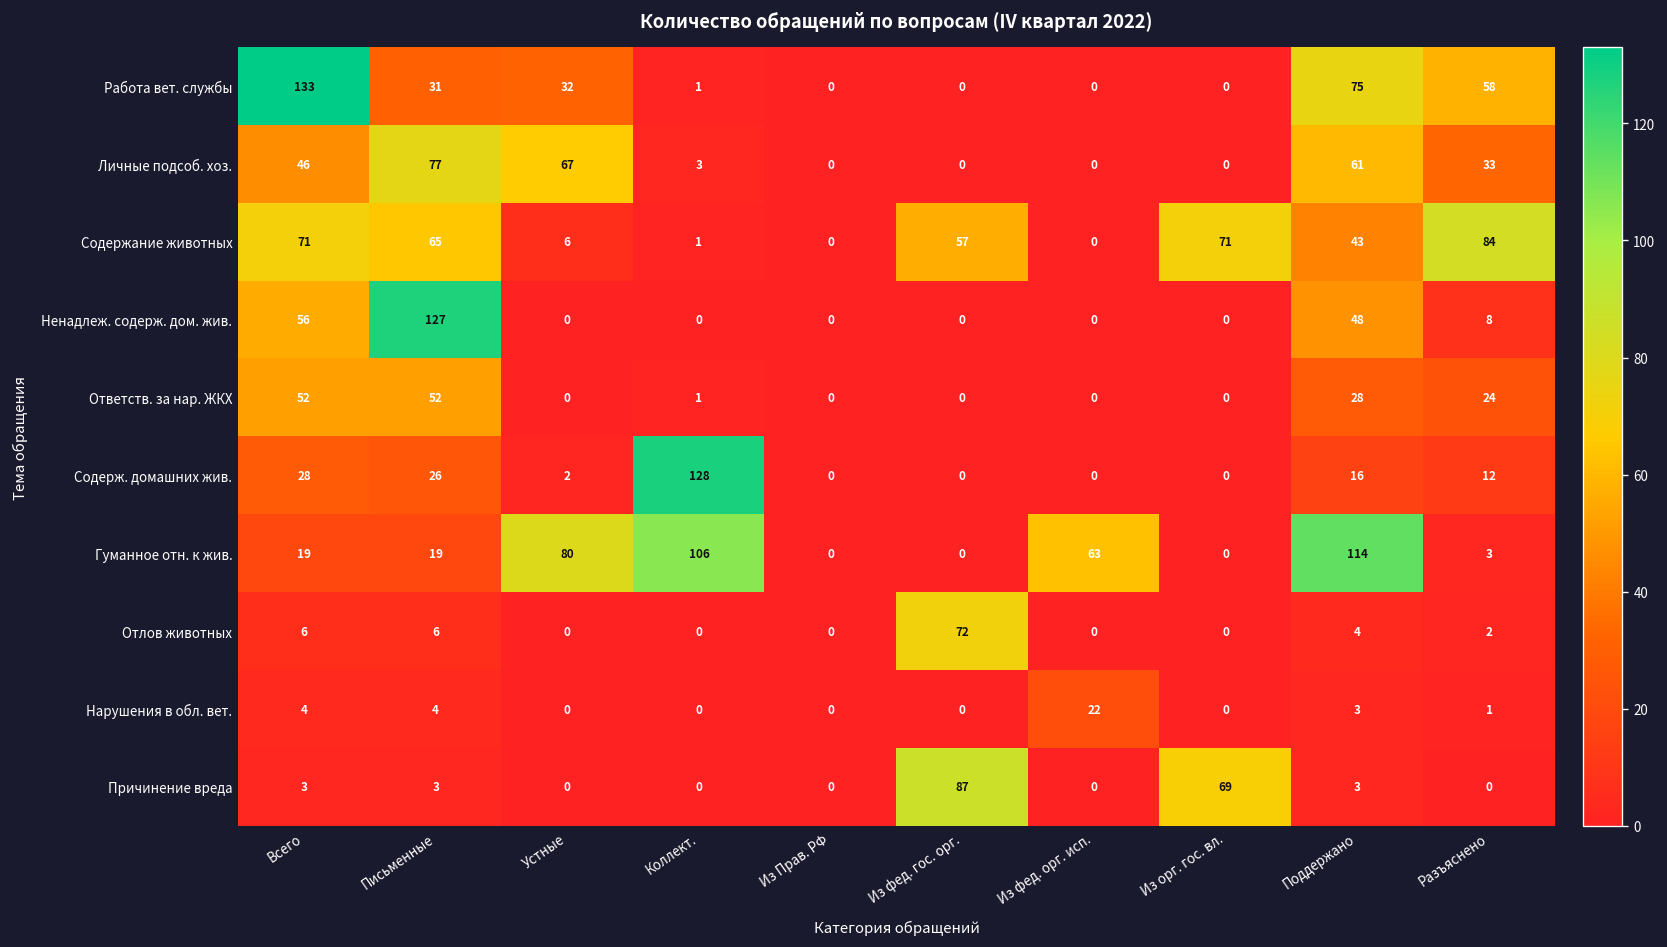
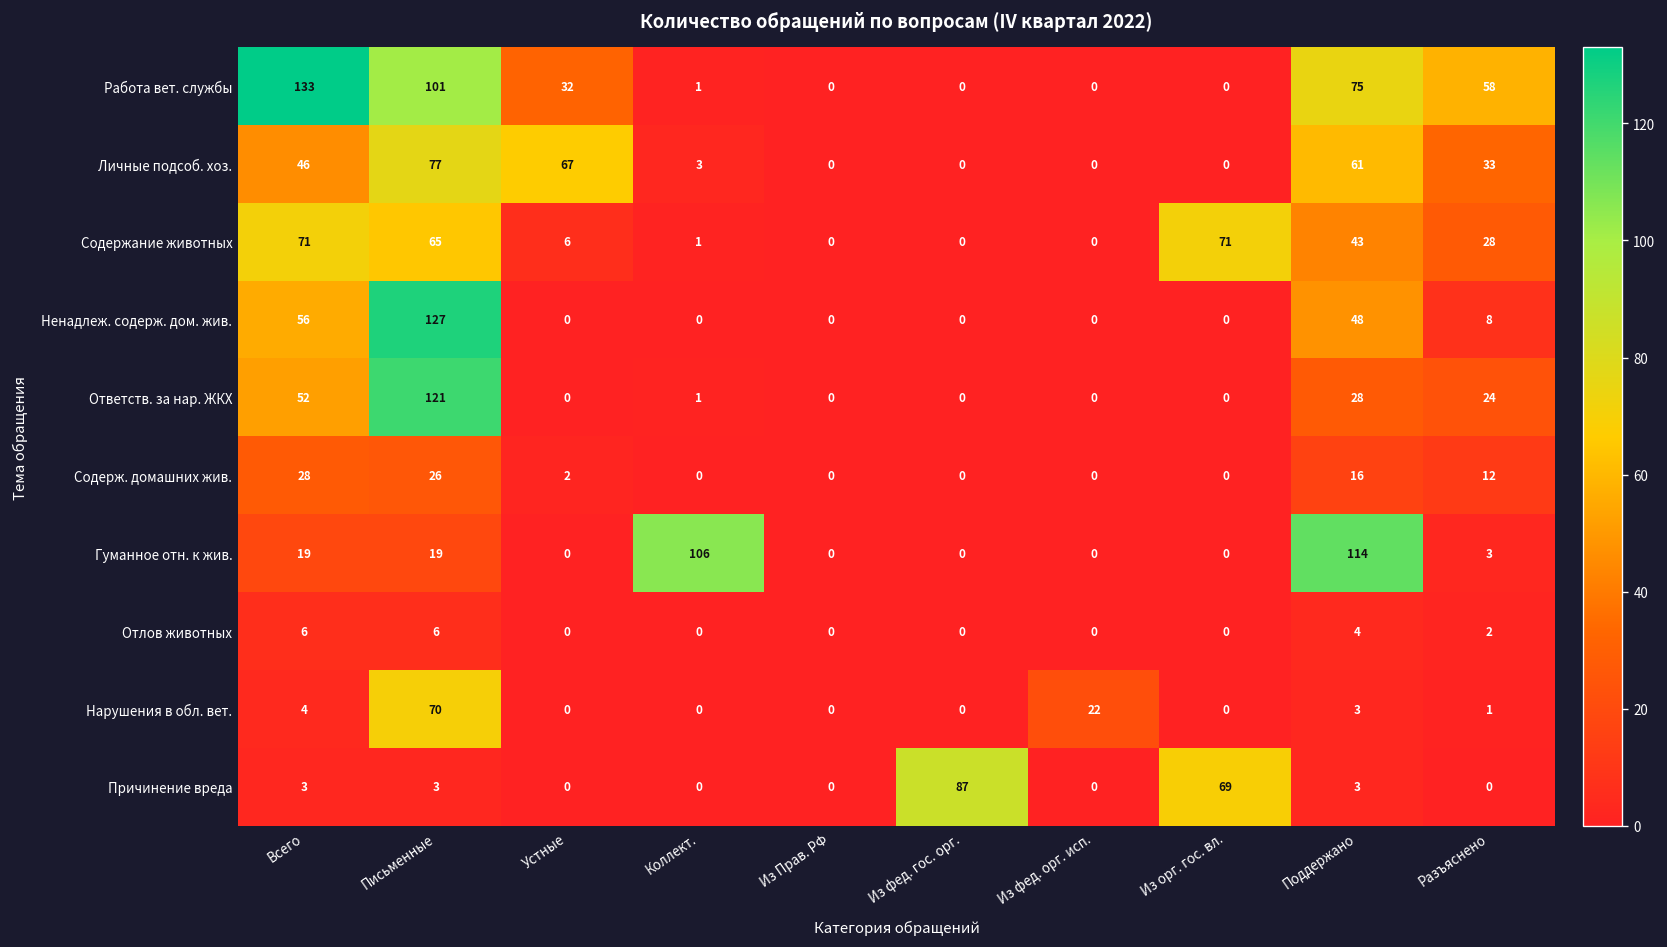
Работа вет. службы, Письменные: 31 -> 101
Содержание животных, Из фед. гос. орг.: 57 -> 0
Содержание животных, Разъяснено: 84 -> 28
Ответств. за нар. ЖКХ, Письменные: 52 -> 121
Содерж. домашних жив., Коллект.: 128 -> 0
Гуманное отн. к жив., Устные: 80 -> 0
Гуманное отн. к жив., Из фед. орг. исп.: 63 -> 0
Отлов животных, Из фед. гос. орг.: 72 -> 0
Нарушения в обл. вет., Письменные: 4 -> 70
